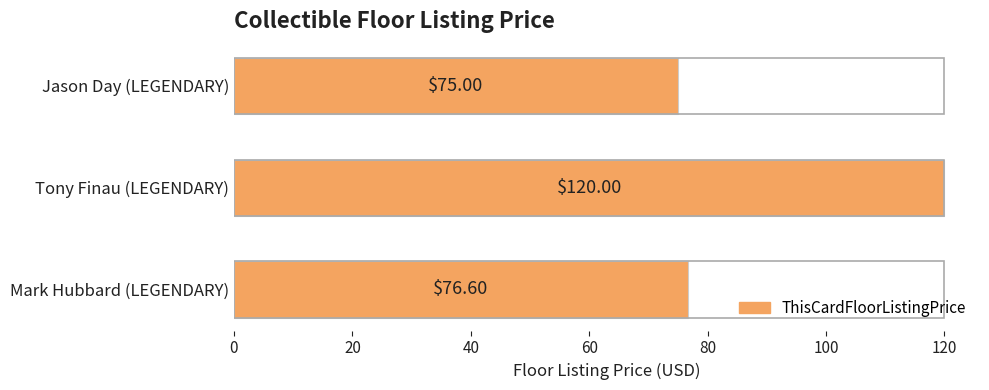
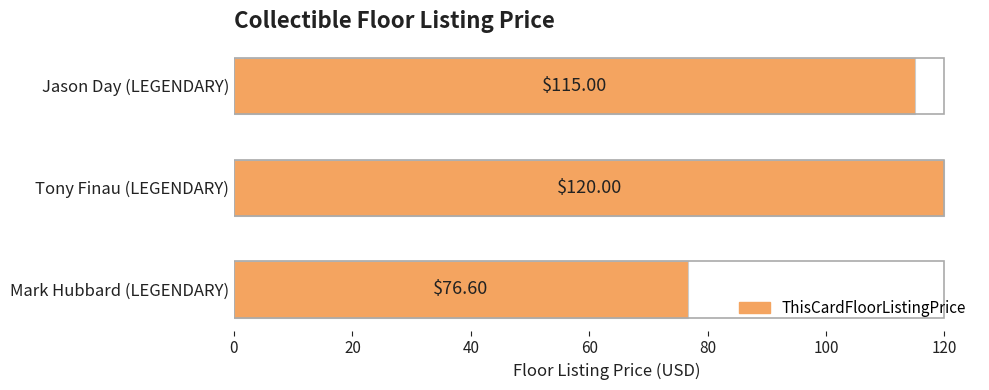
Jason Day (LEGENDARY): $75.00 -> $115.00
